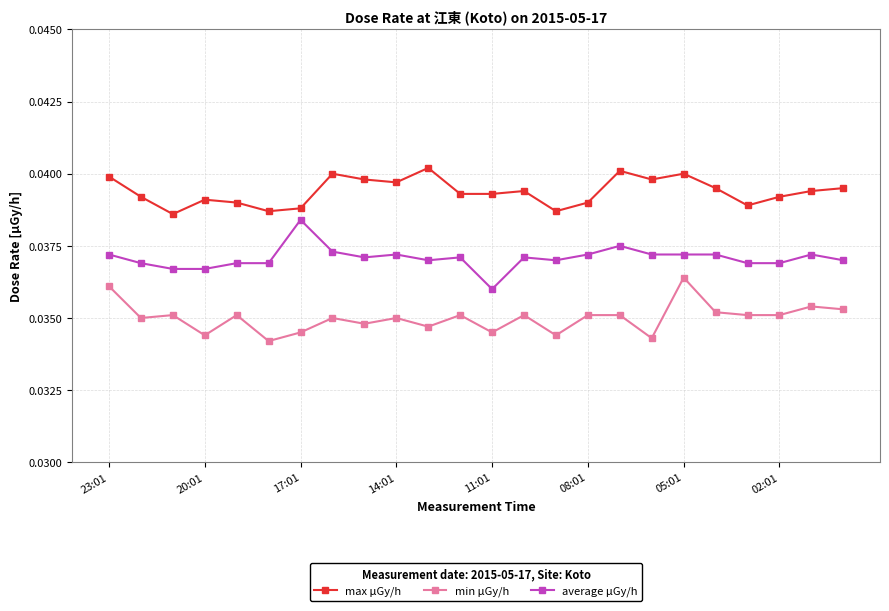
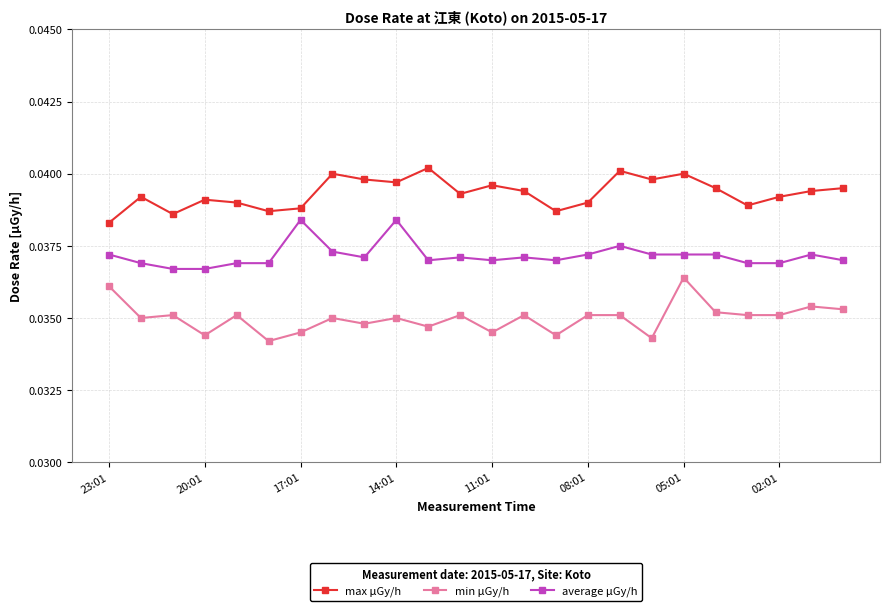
max μGy/h, 23:01: 0.0399 -> 0.0383
average μGy/h, 14:01: 0.0372 -> 0.0384
max μGy/h, 11:01: 0.0393 -> 0.0396
average μGy/h, 11:01: 0.036 -> 0.037
